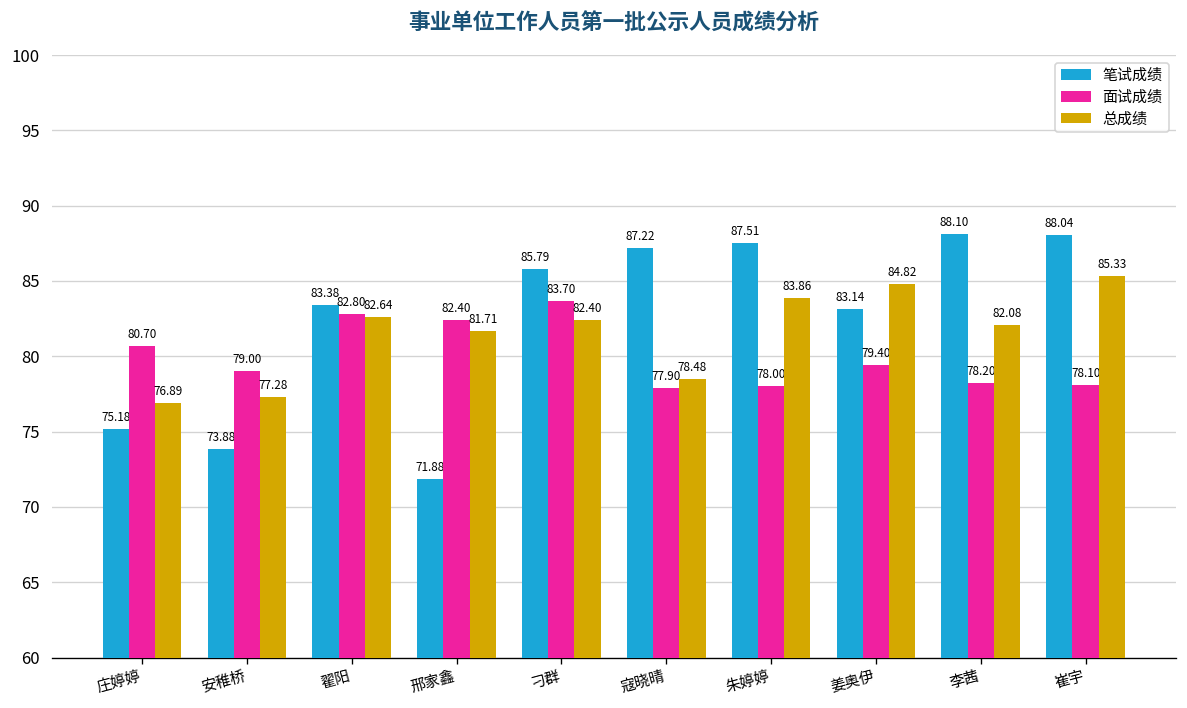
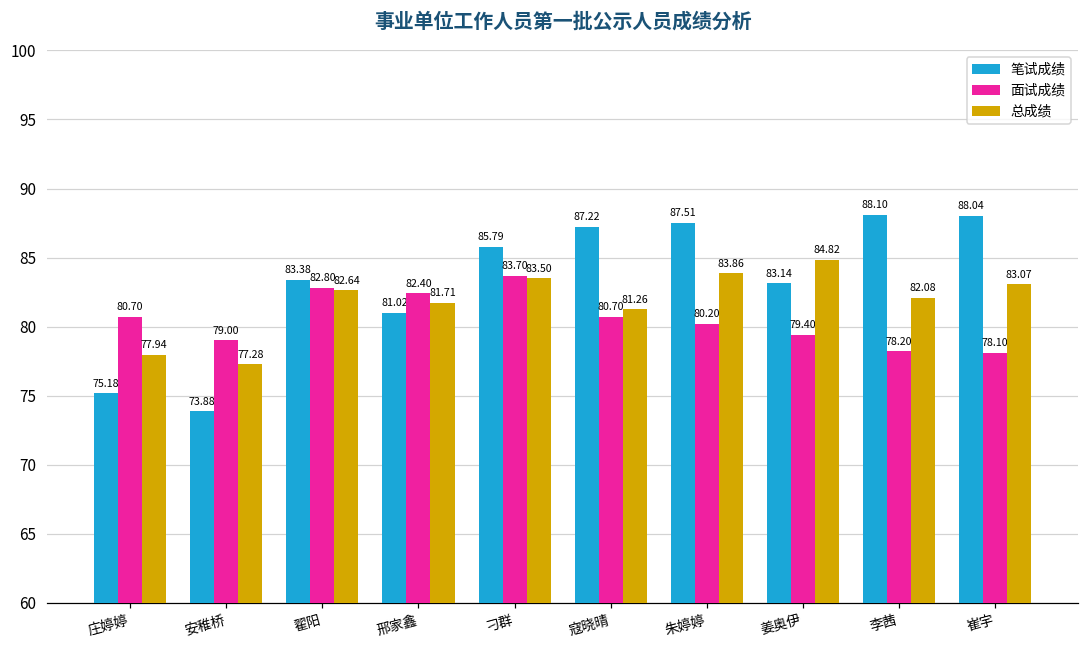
总成绩, 庄婷婷: 76.89 -> 77.94
笔试成绩, 邢家鑫: 71.88 -> 81.02
总成绩, 刁群: 82.40 -> 83.50
面试成绩, 寇晓晴: 77.90 -> 80.70
总成绩, 寇晓晴: 78.48 -> 81.26
面试成绩, 朱婷婷: 78.00 -> 80.20
总成绩, 崔宇: 85.33 -> 83.07
